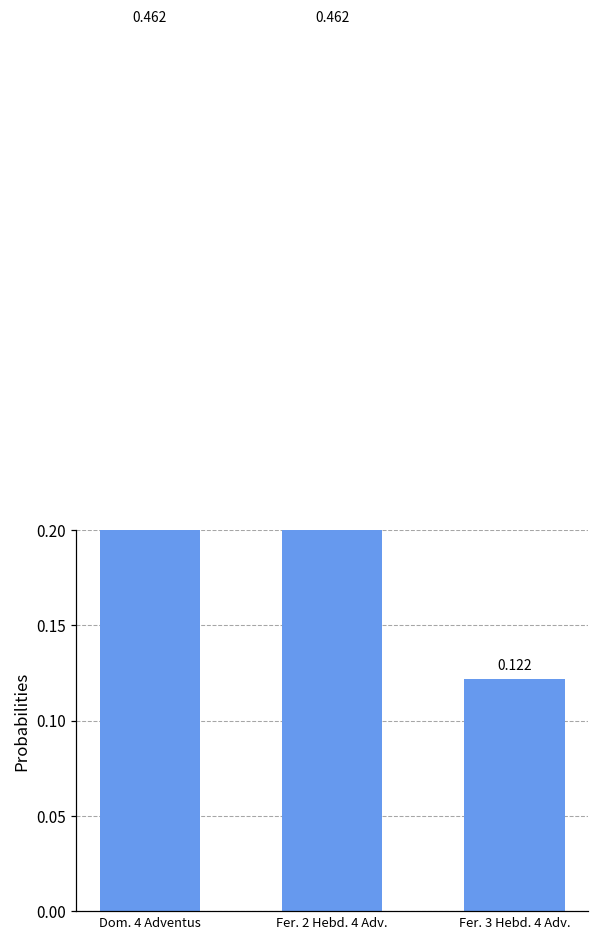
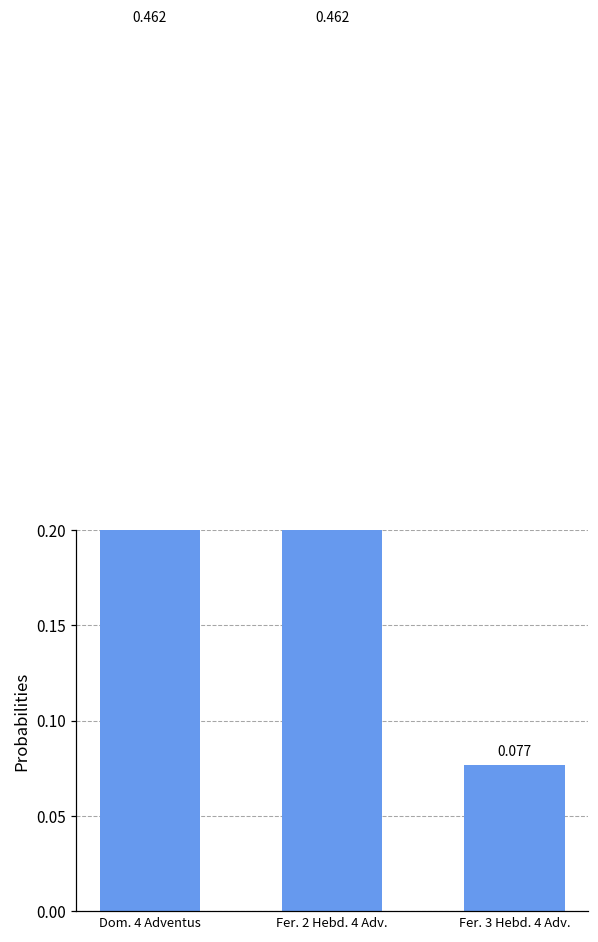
Fer. 3 Hebd. 4 Adv.: 0.122 -> 0.077
